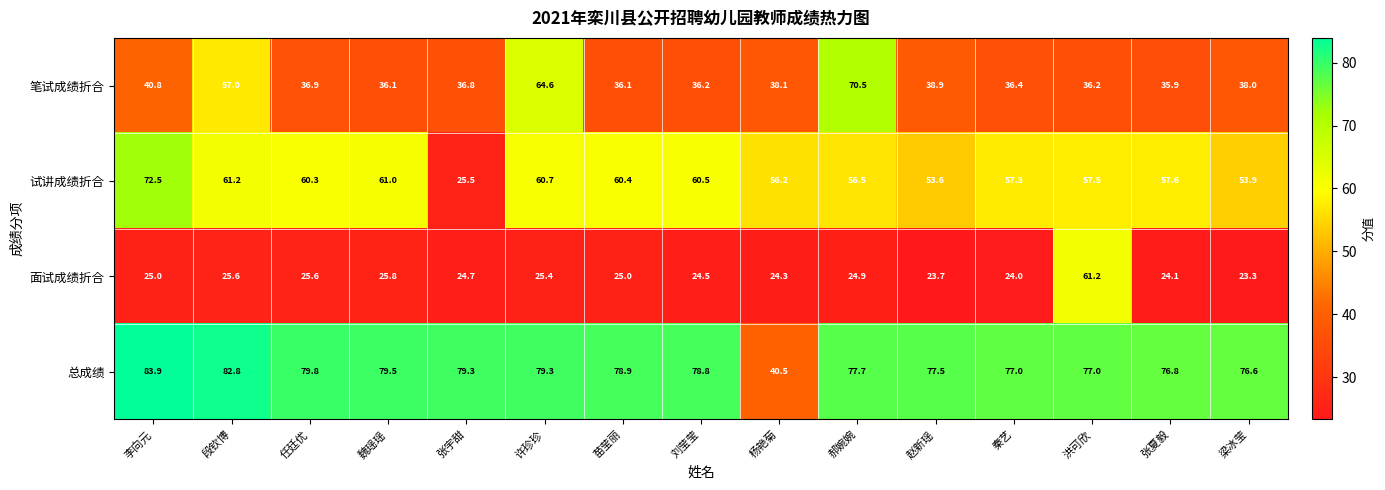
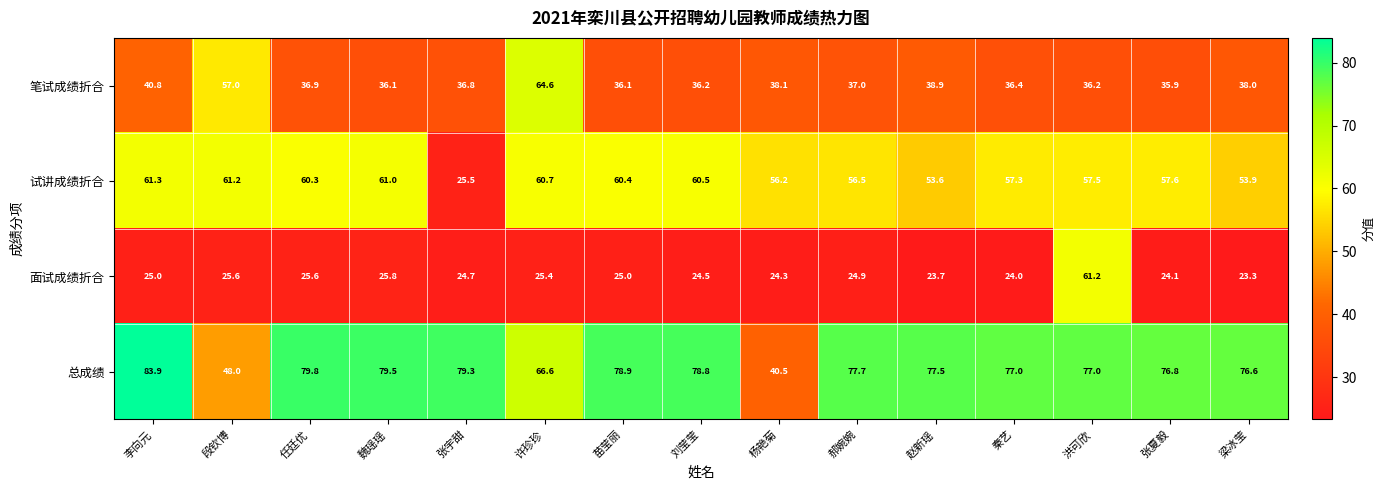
笔试成绩折合, 郝婉婉: 70.5 -> 37.0
试讲成绩折合, 李向元: 72.5 -> 61.3
总成绩, 段钦博: 82.8 -> 48.0
总成绩, 许珍珍: 79.3 -> 66.6
